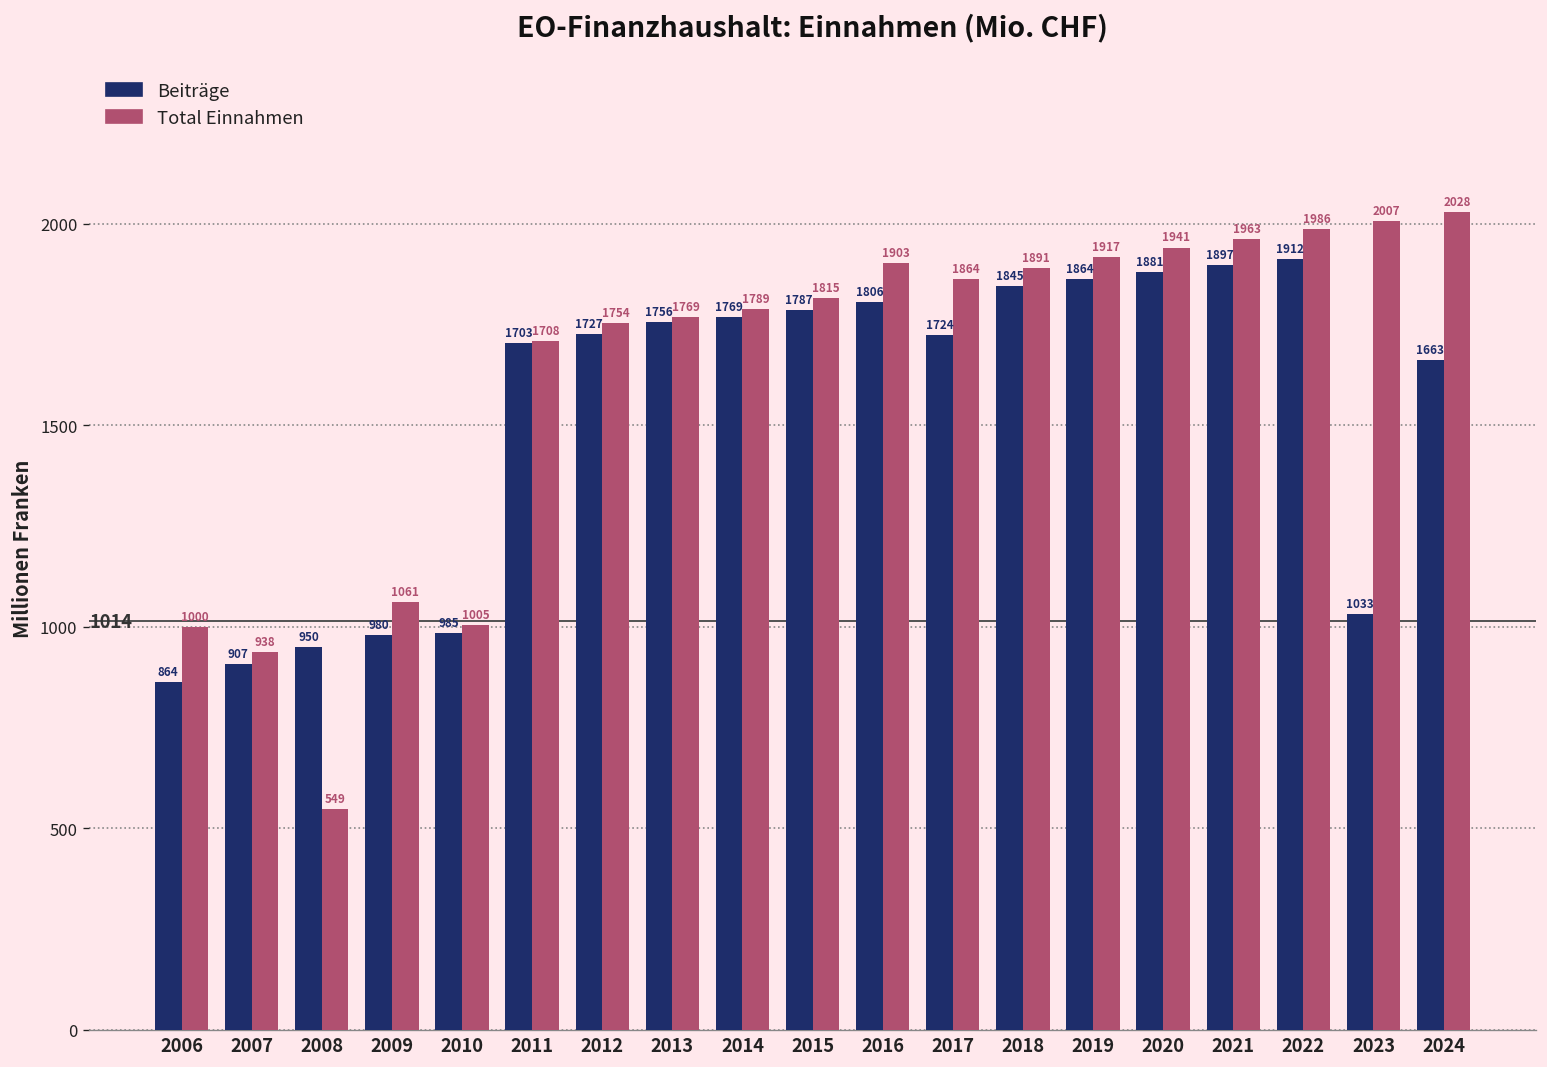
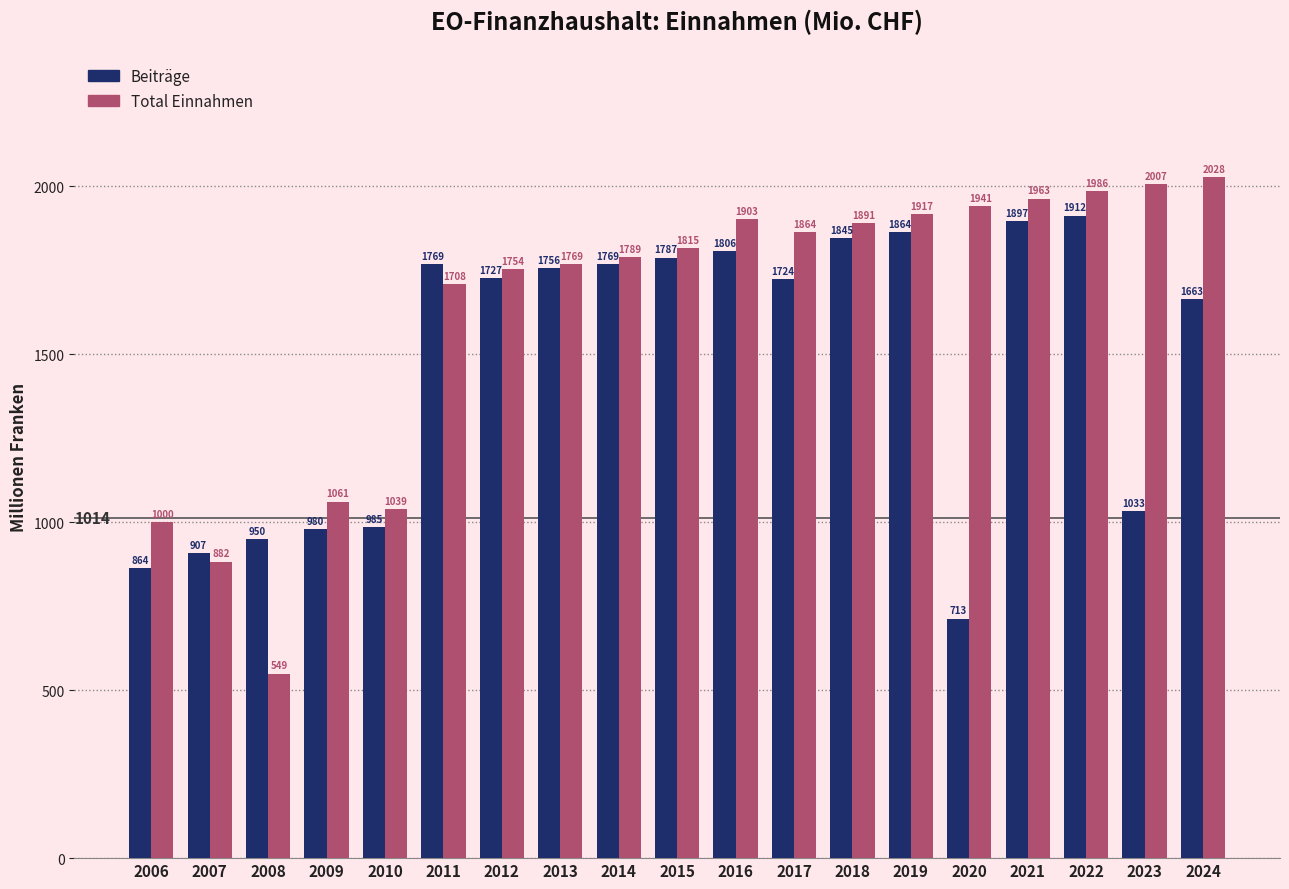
Total Einnahmen, 2007: 938 -> 882
Total Einnahmen, 2010: 1005 -> 1039
Beiträge, 2011: 1703 -> 1769
Beiträge, 2020: 1881 -> 713
